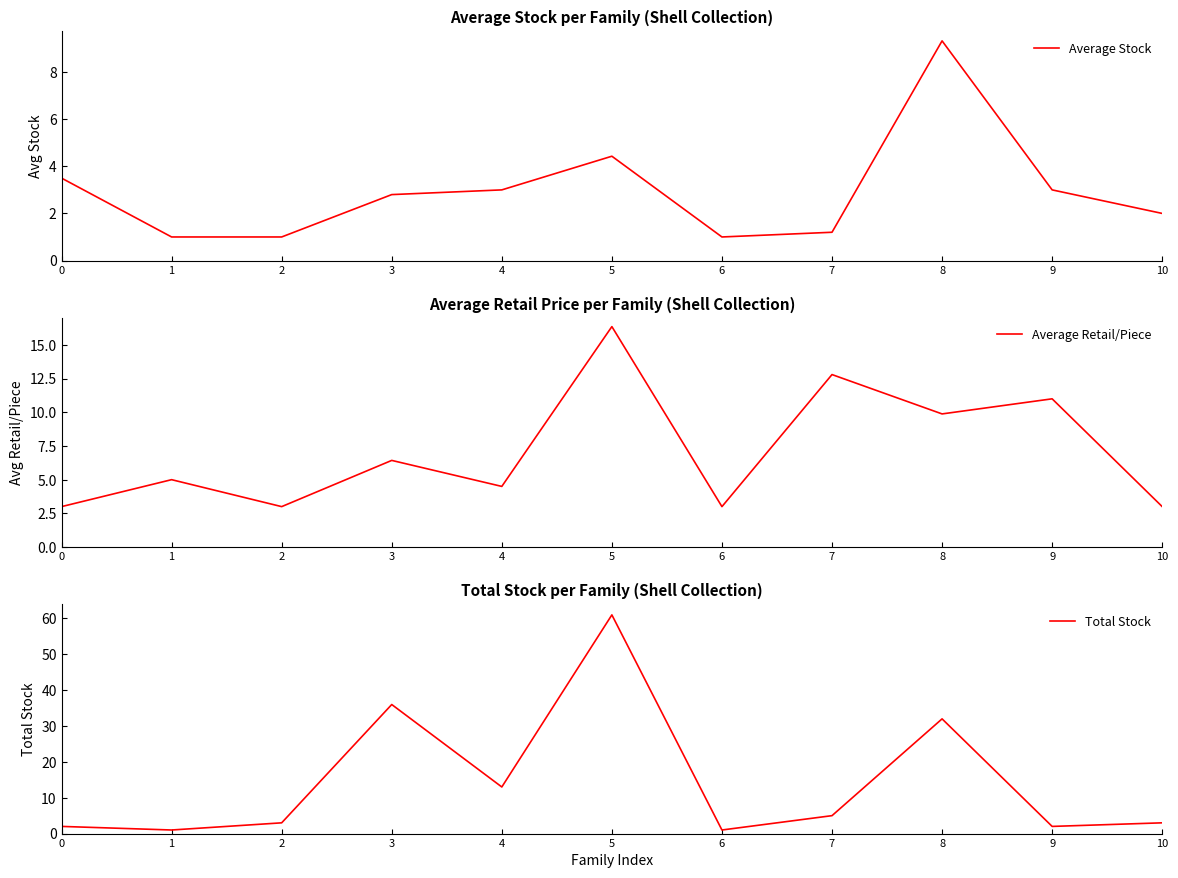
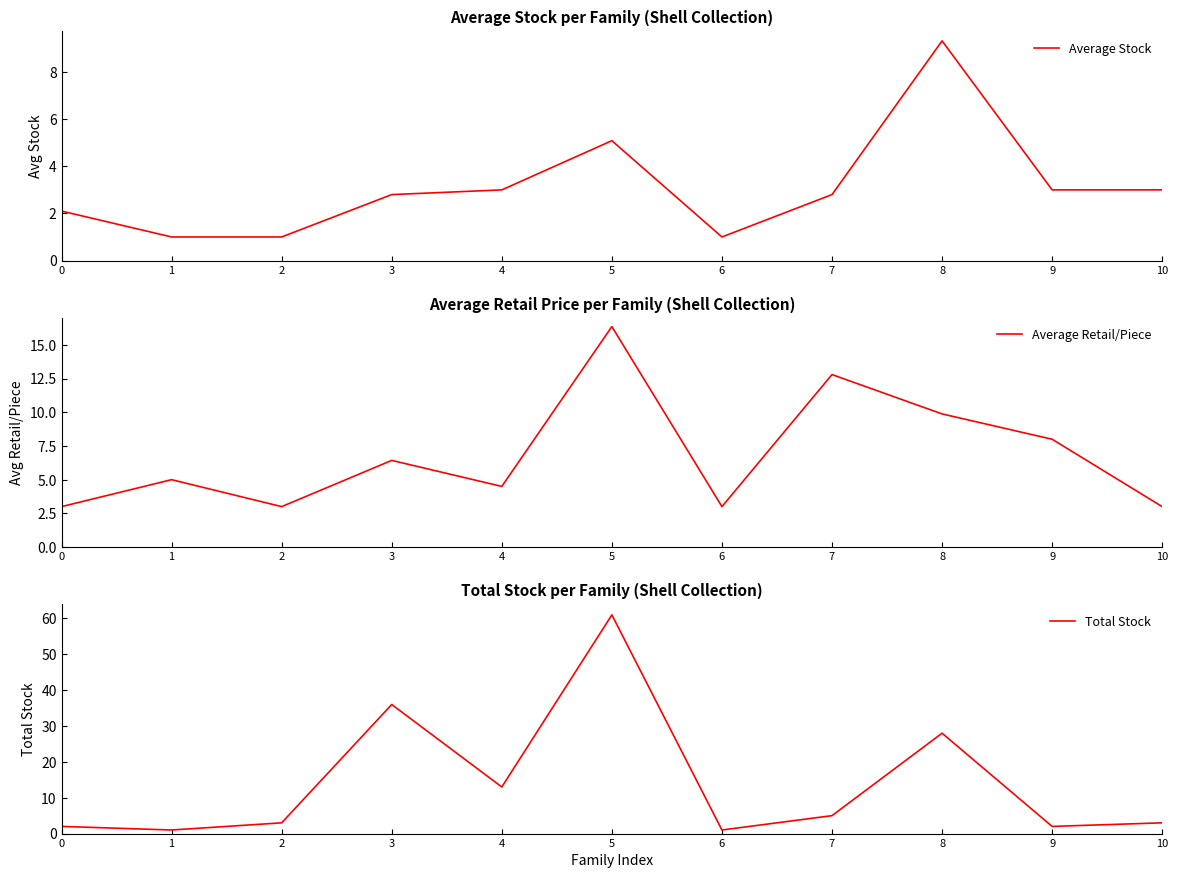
Average Stock per Family (Shell Collection), 0: 3.5 -> 2.1
Average Stock per Family (Shell Collection), 5: 4.4 -> 5.1
Average Stock per Family (Shell Collection), 7: 1.2 -> 2.8
Average Stock per Family (Shell Collection), 10: 2 -> 3
Average Retail Price per Family (Shell Collection), 9: 11 -> 8
Total Stock per Family (Shell Collection), 8: 32 -> 28
